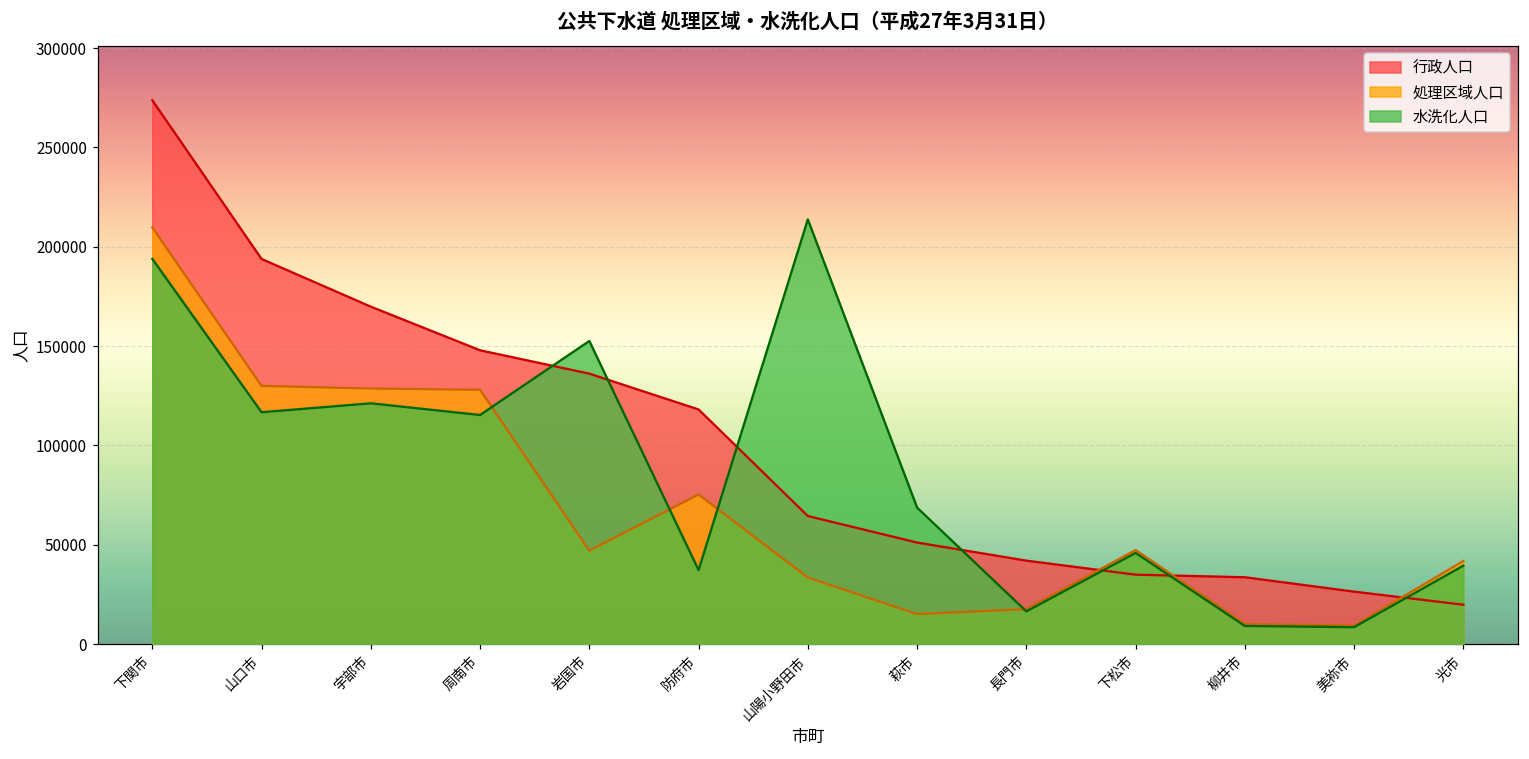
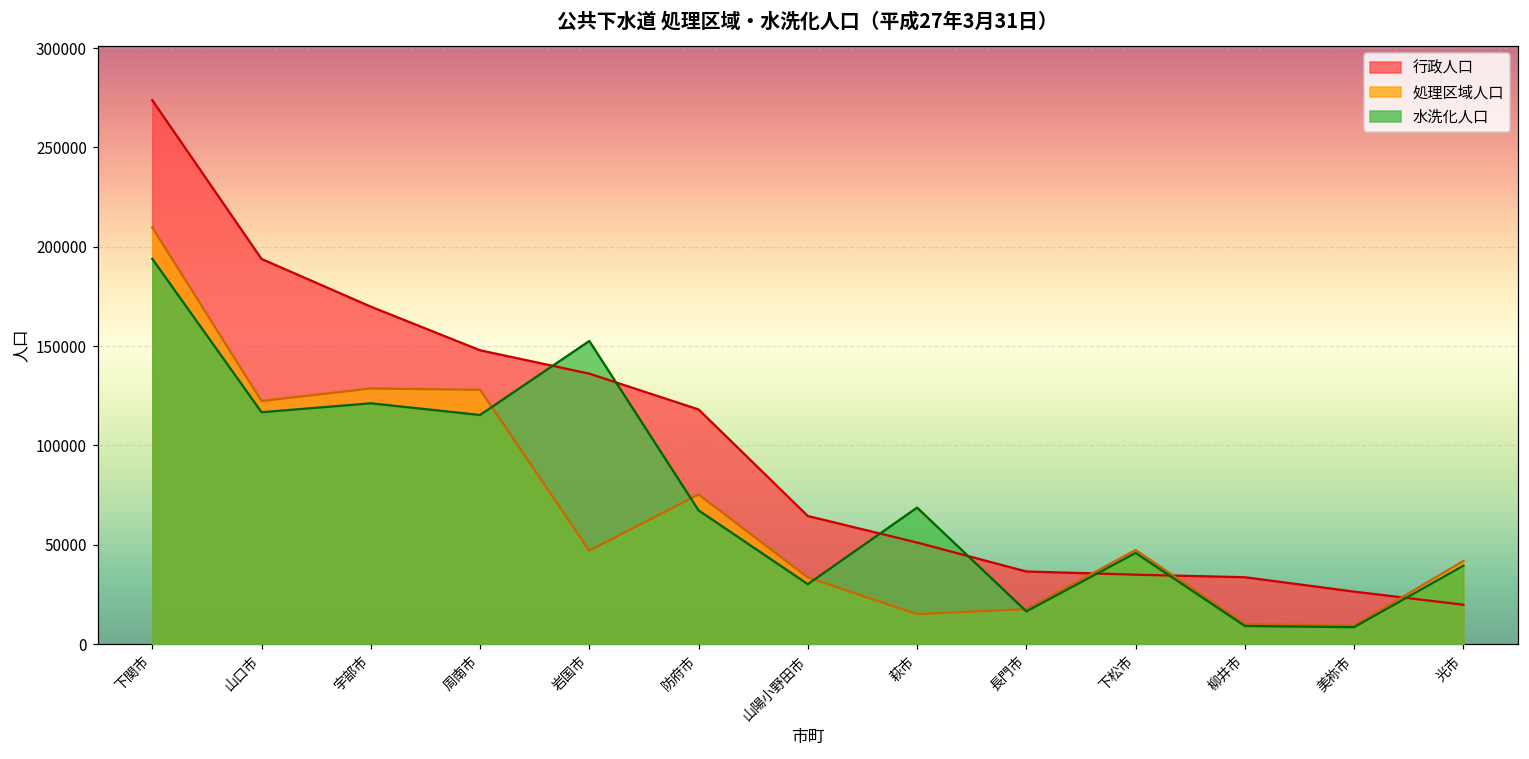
処理区域人口, 山口市: 130000 -> 122000
水洗化人口, 防府市: 37000 -> 67000
水洗化人口, 山陽小野田市: 214000 -> 30000
行政人口, 長門市: 42000 -> 37000
